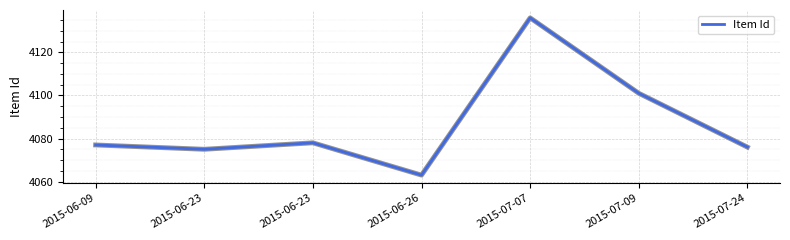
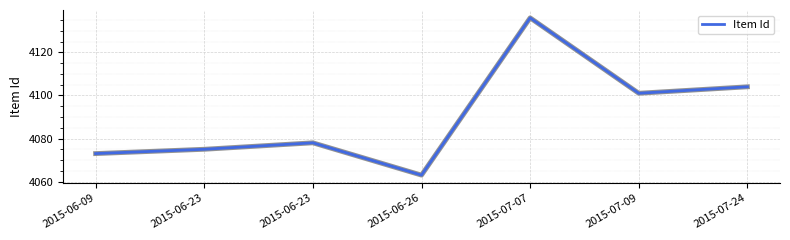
2015-06-09: 4077 -> 4073
2015-07-24: 4076 -> 4104
